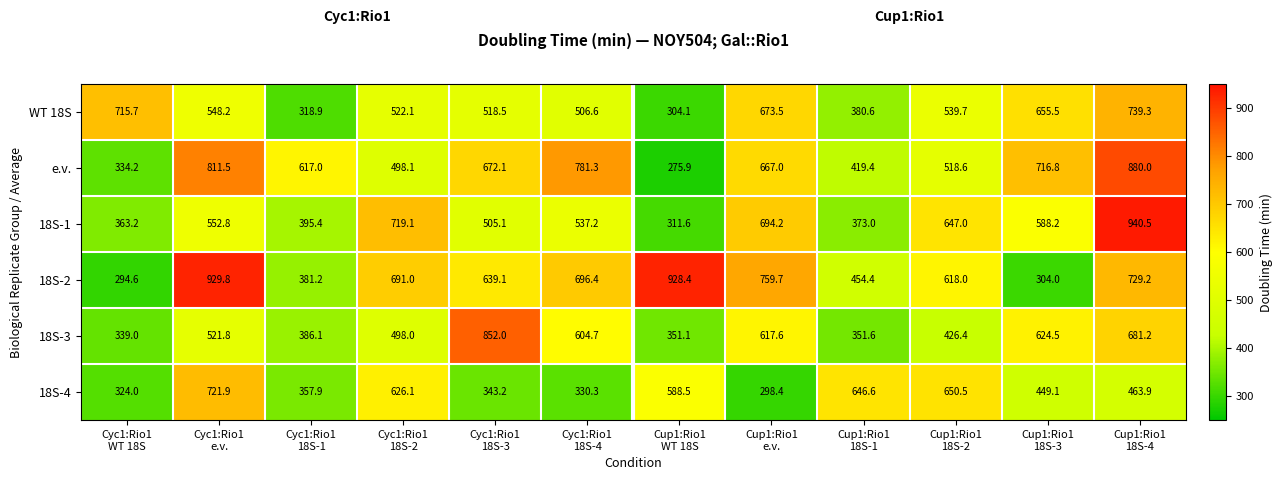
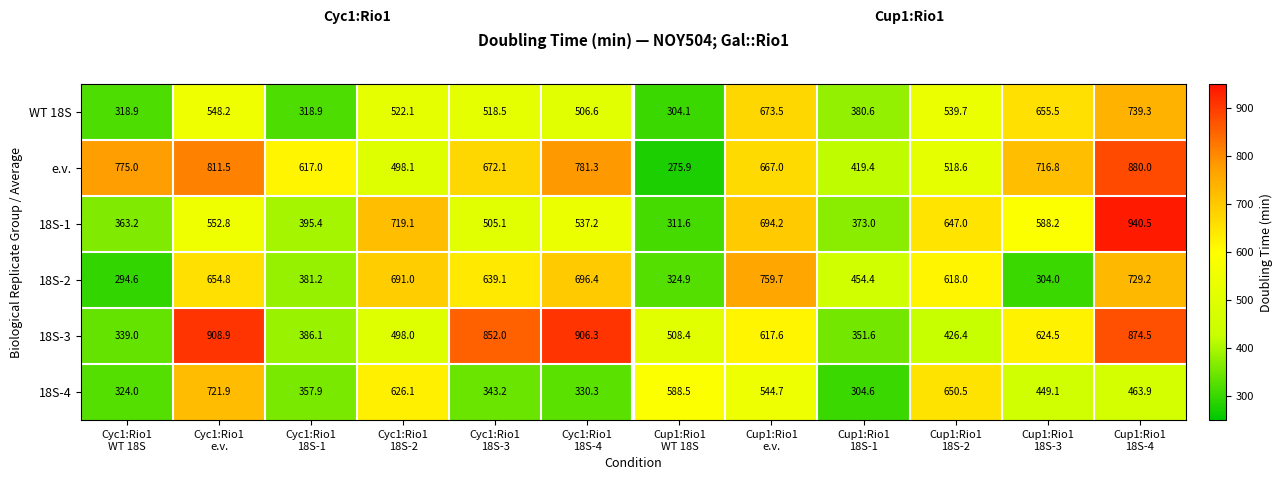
WT 18S, Cyc1:Rio1 WT 18S: 715.7 -> 318.9
e.v., Cyc1:Rio1 WT 18S: 334.2 -> 775.0
18S-2, Cyc1:Rio1 e.v.: 929.8 -> 654.8
18S-2, Cup1:Rio1 WT 18S: 928.4 -> 324.9
18S-3, Cyc1:Rio1 e.v.: 521.8 -> 908.9
18S-3, Cyc1:Rio1 18S-4: 604.7 -> 906.3
18S-3, Cup1:Rio1 WT 18S: 351.1 -> 508.4
18S-3, Cup1:Rio1 18S-4: 681.2 -> 874.5
18S-4, Cup1:Rio1 e.v.: 298.4 -> 544.7
18S-4, Cup1:Rio1 18S-1: 646.6 -> 304.6
